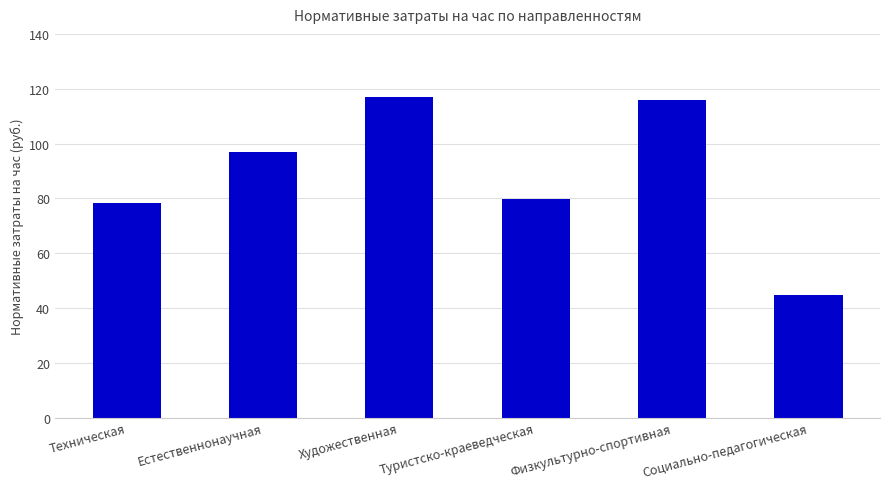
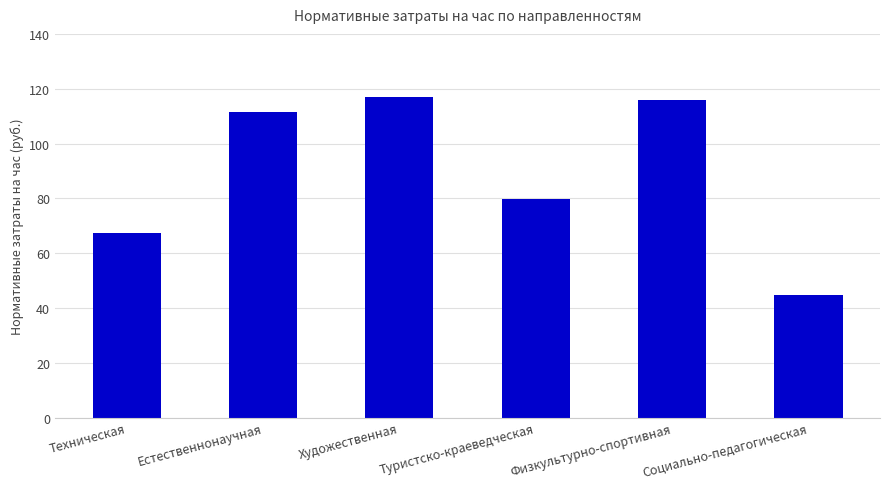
Техническая: 78 -> 67
Естественнонаучная: 97 -> 112
